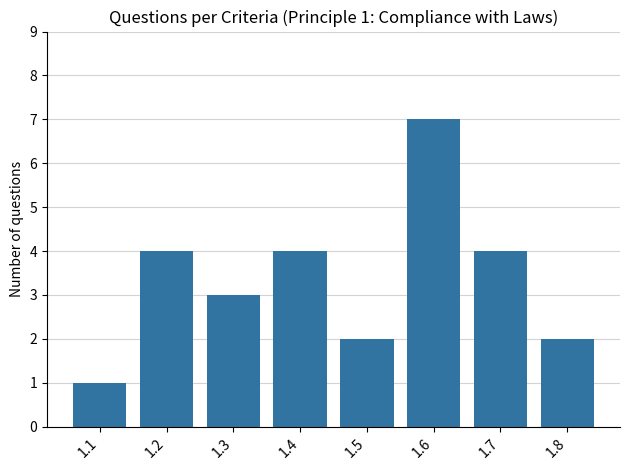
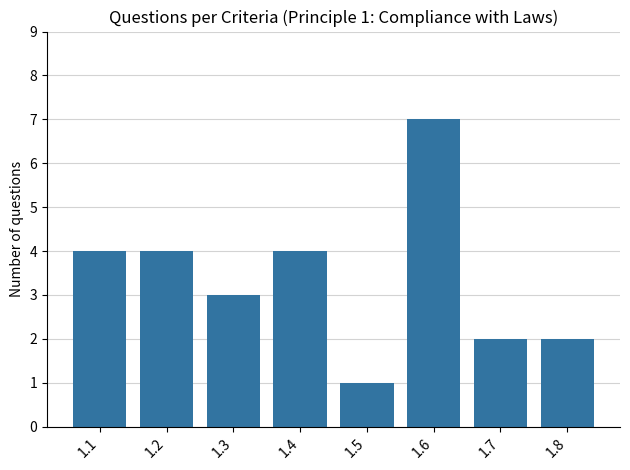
1.1: 1 -> 4
1.5: 2 -> 1
1.7: 4 -> 2
